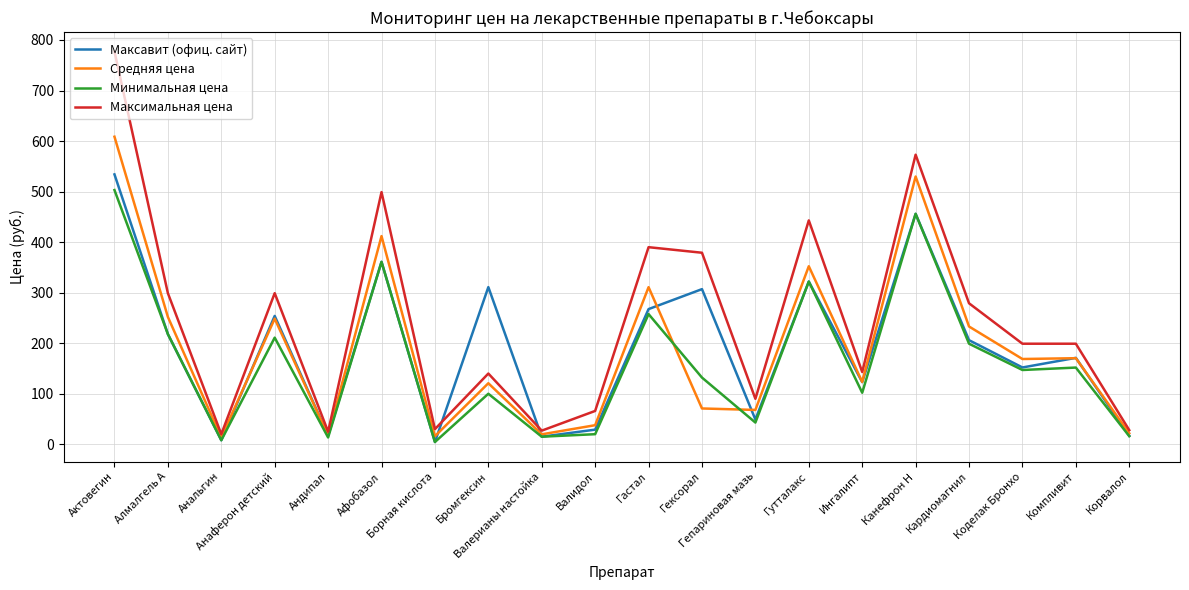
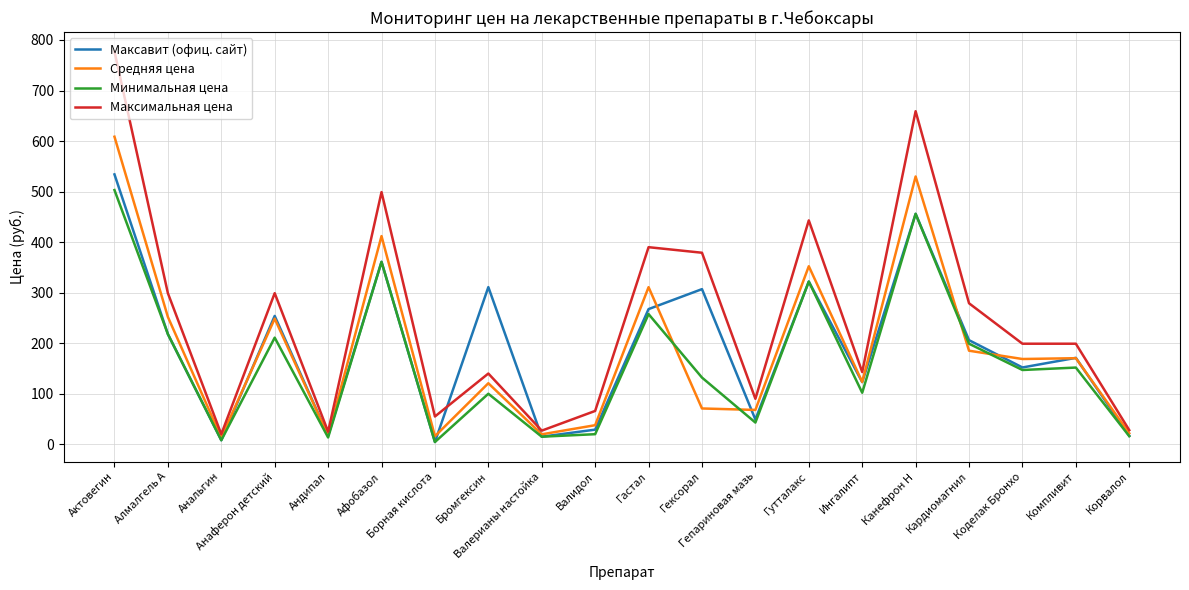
Максимальная цена, Борная кислота: 30 -> 60
Максимальная цена, Канефрон Н: 570 -> 660
Средняя цена, Кардиомагнил: 230 -> 190
